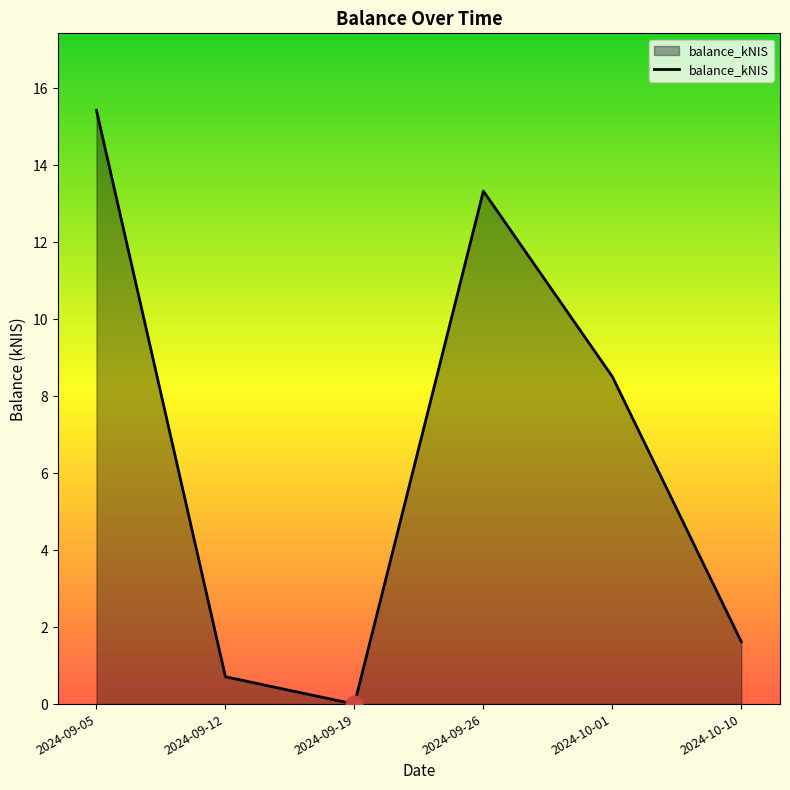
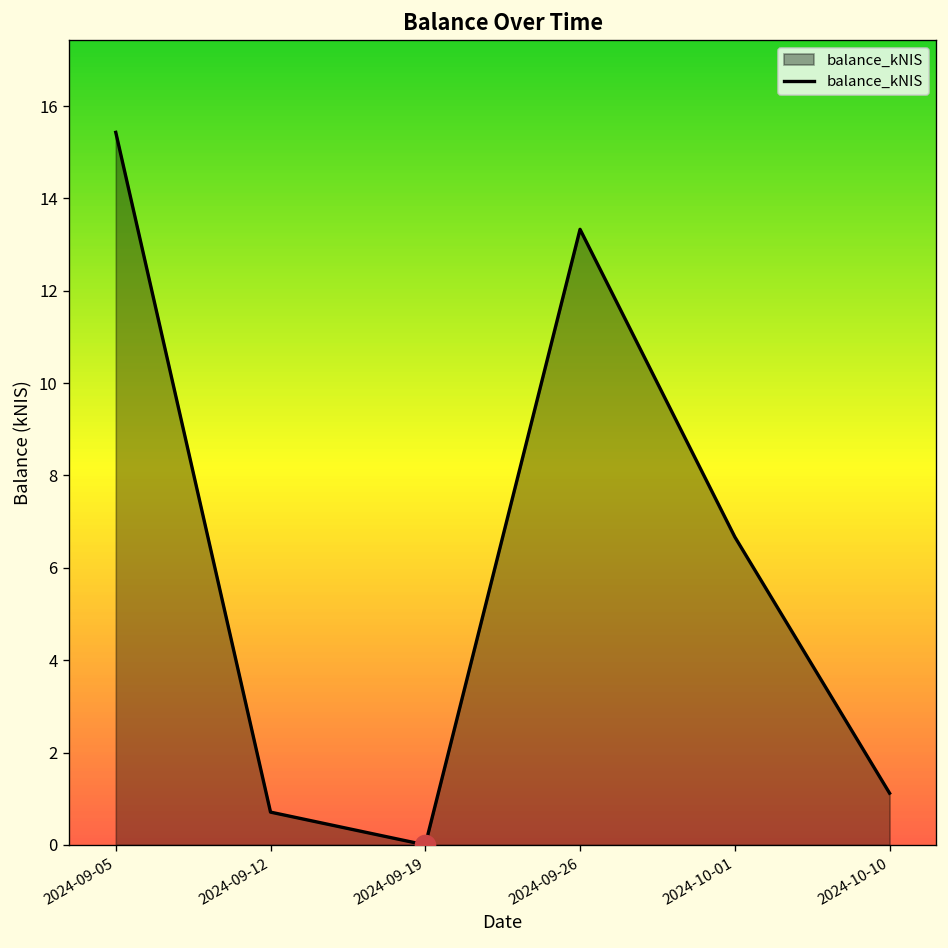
balance_kNIS, 2024-10-01: 8.5 -> 6.7
balance_kNIS, 2024-10-10: 1.6 -> 1.1
